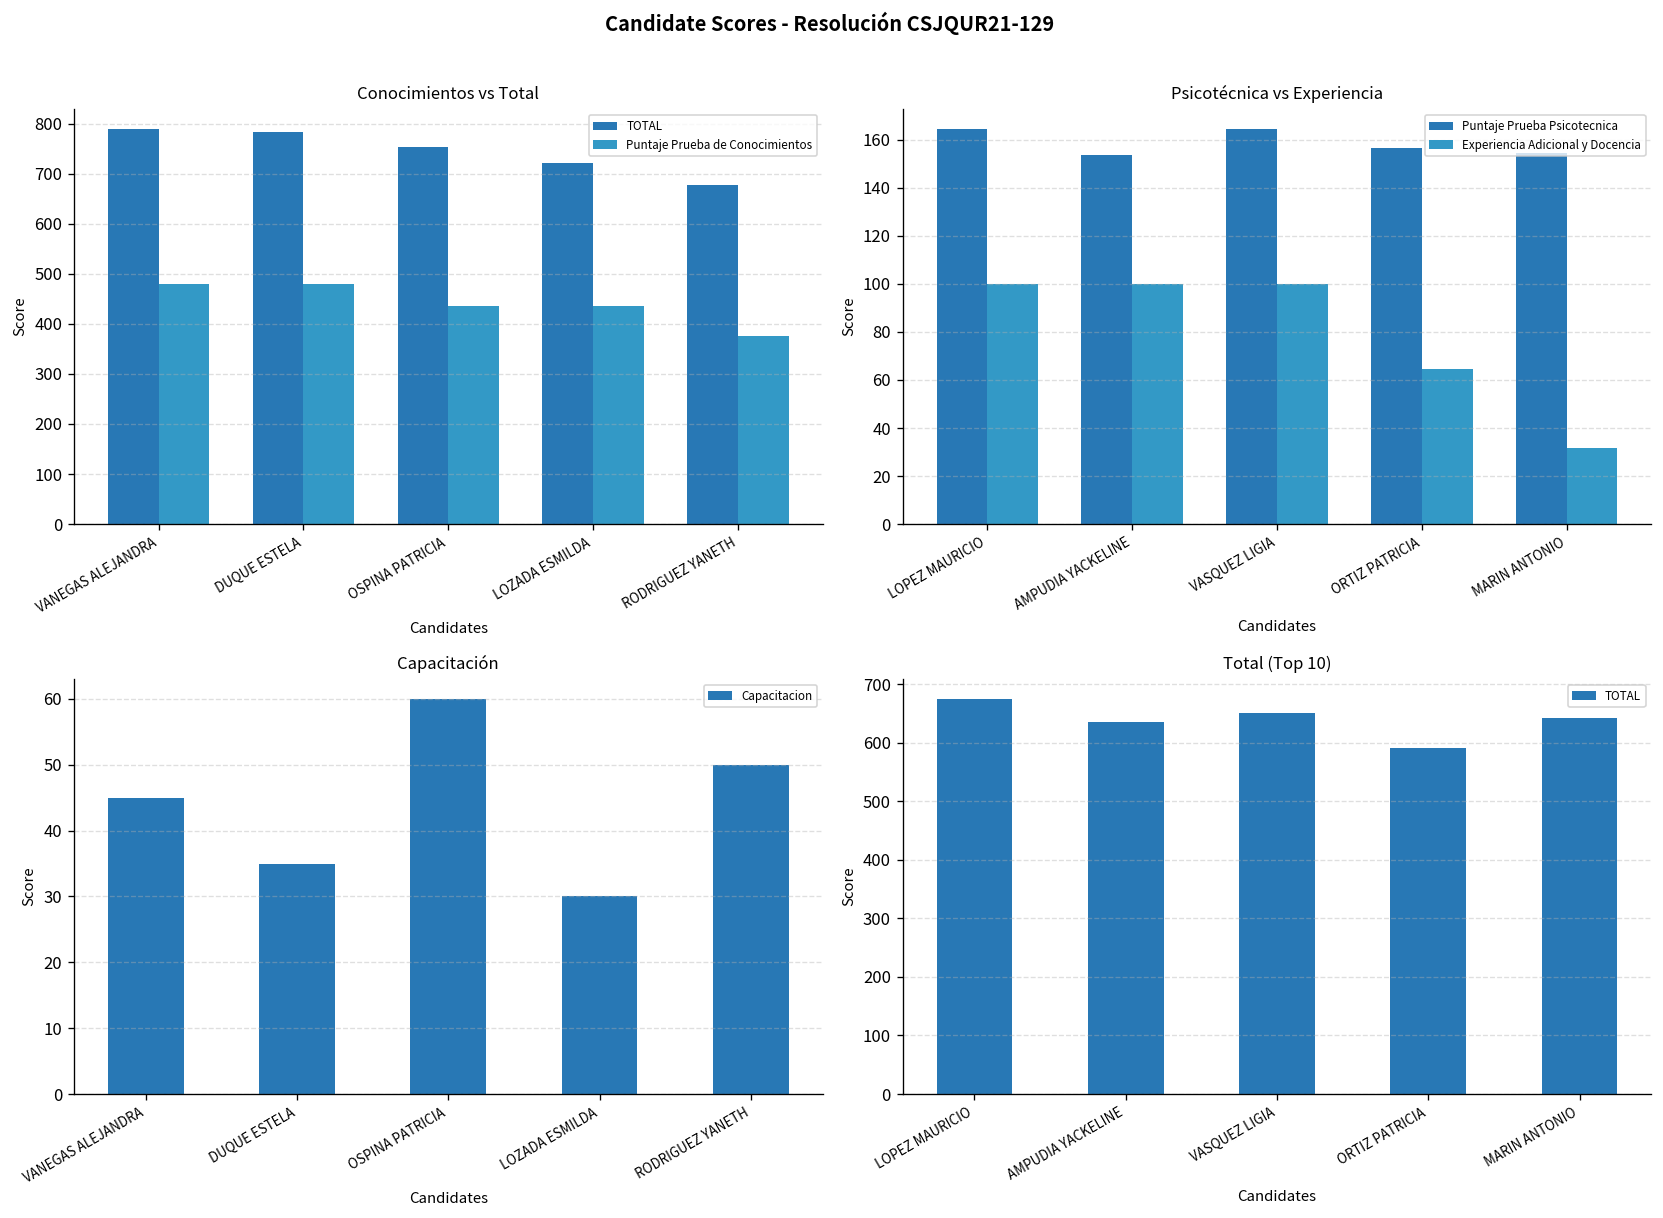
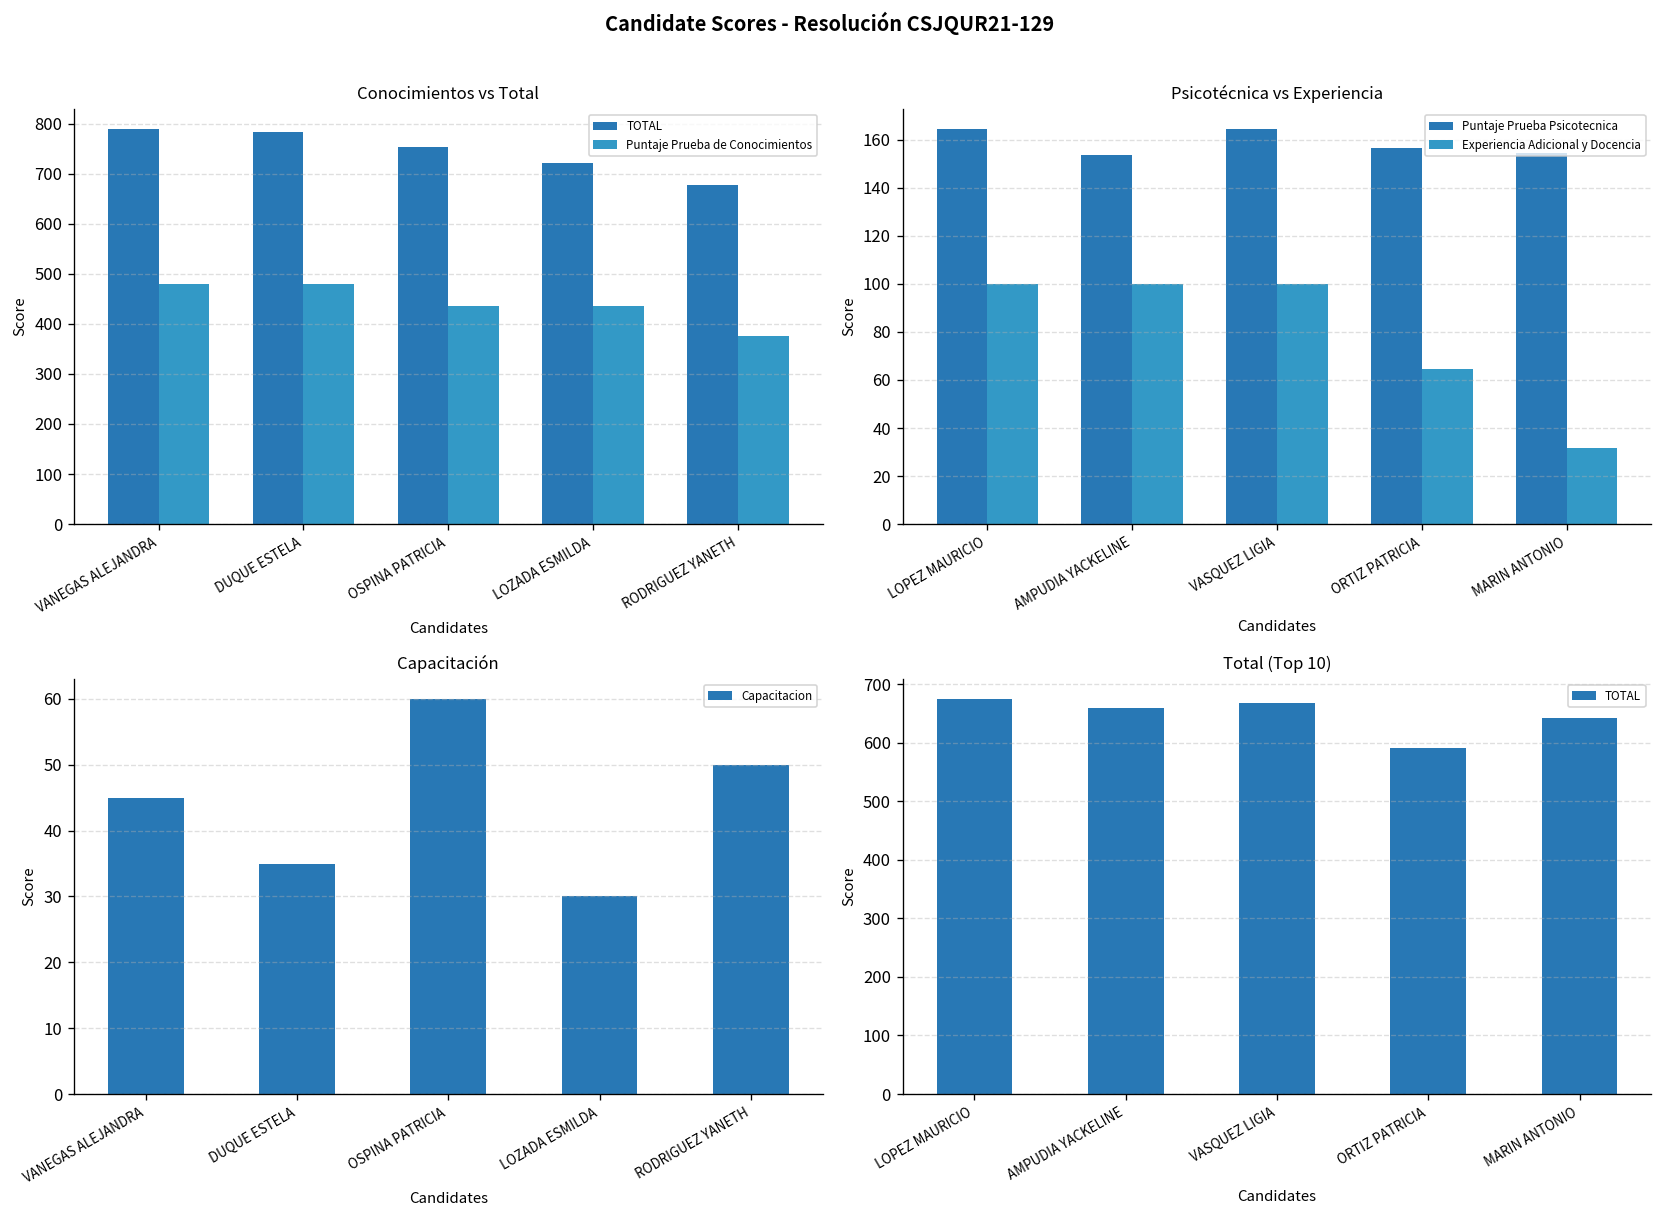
Total (Top 10), AMPUDIA YACKELINE: 630 -> 660
Total (Top 10), VASQUEZ LIGIA: 650 -> 670
